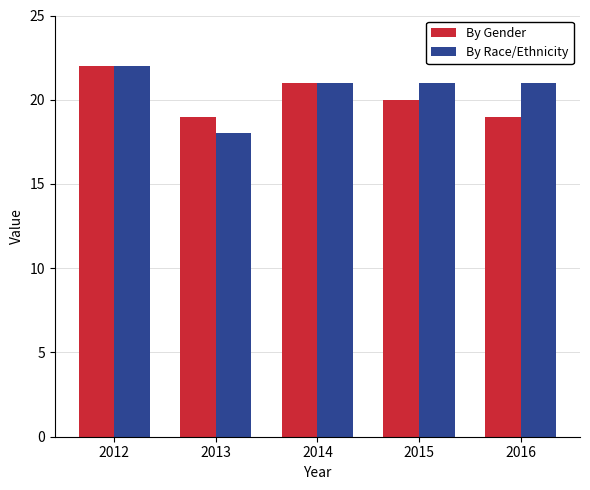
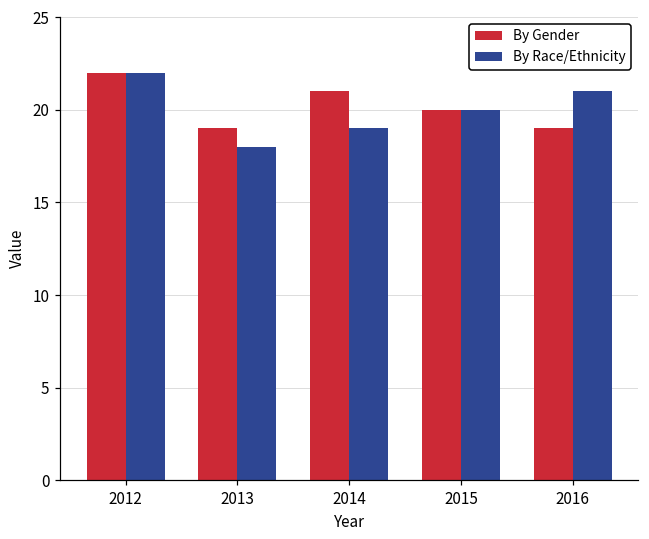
By Race/Ethnicity, 2014: 21 -> 19
By Race/Ethnicity, 2015: 21 -> 20
